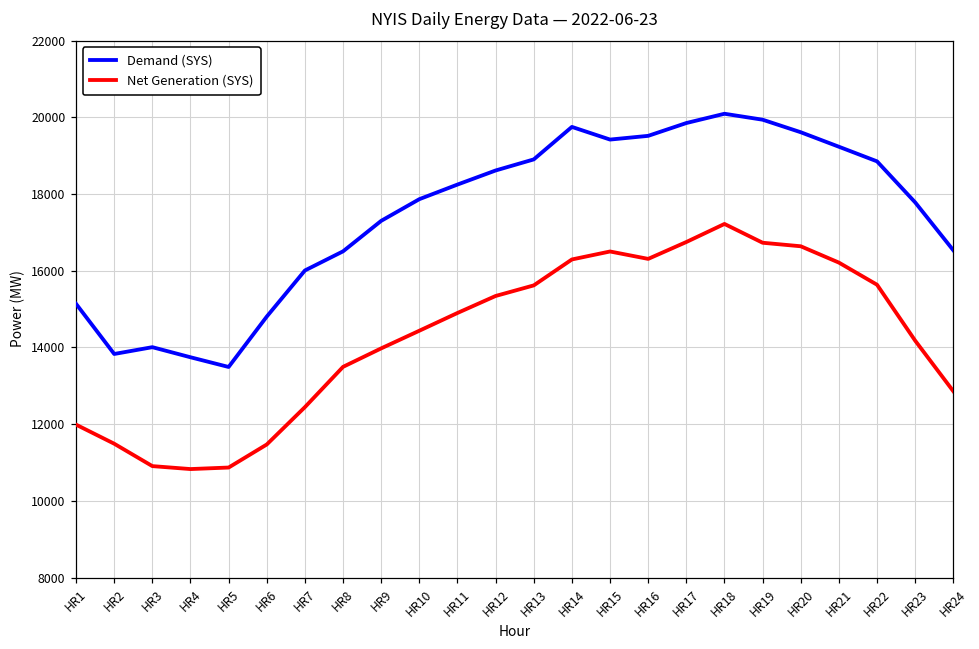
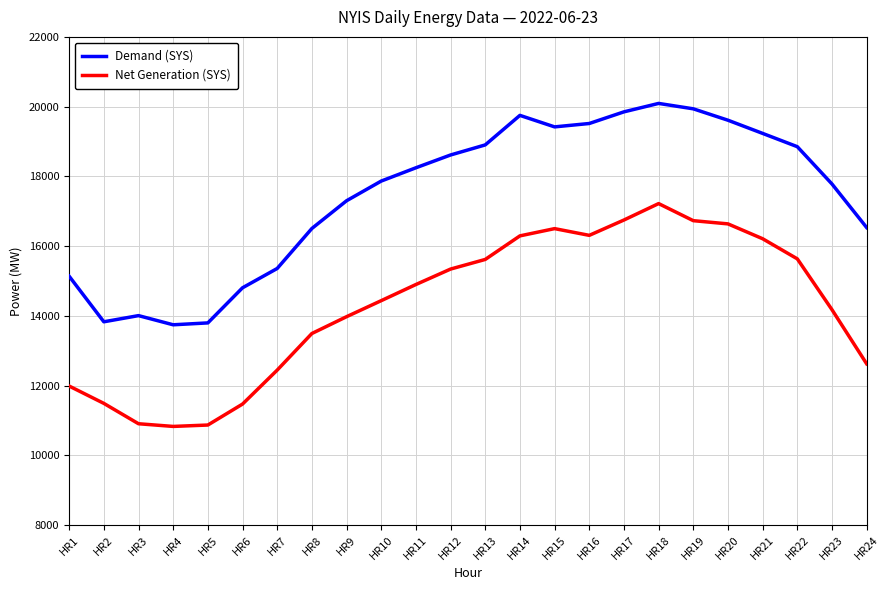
Demand (SYS), HR5: 13500 -> 13800
Demand (SYS), HR7: 16000 -> 15400
Net Generation (SYS), HR24: 12900 -> 12600
